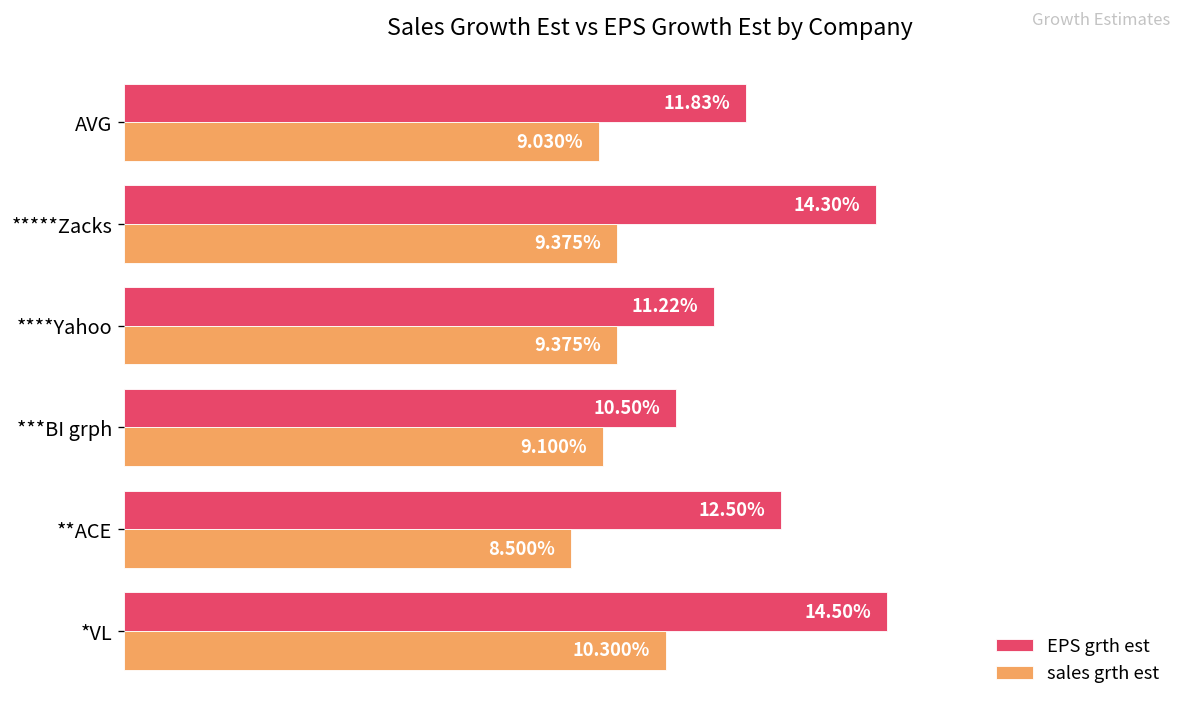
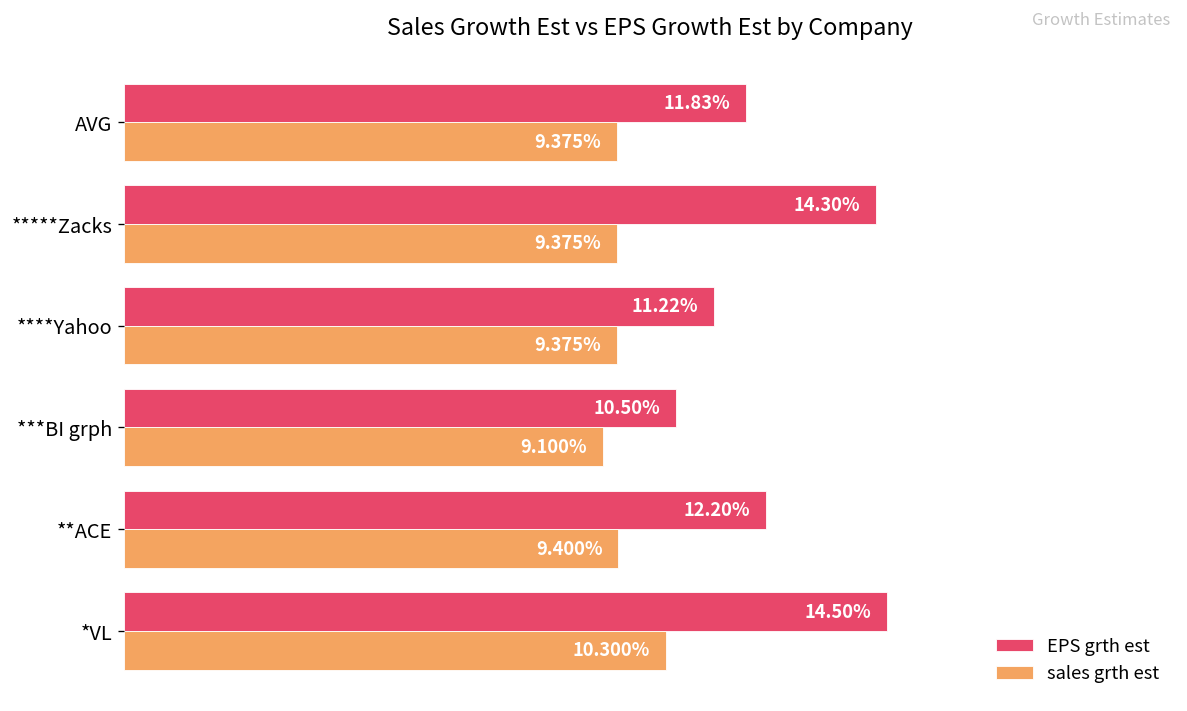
sales grth est, AVG: 9.030% -> 9.375%
EPS grth est, **ACE: 12.50% -> 12.20%
sales grth est, **ACE: 8.500% -> 9.400%
